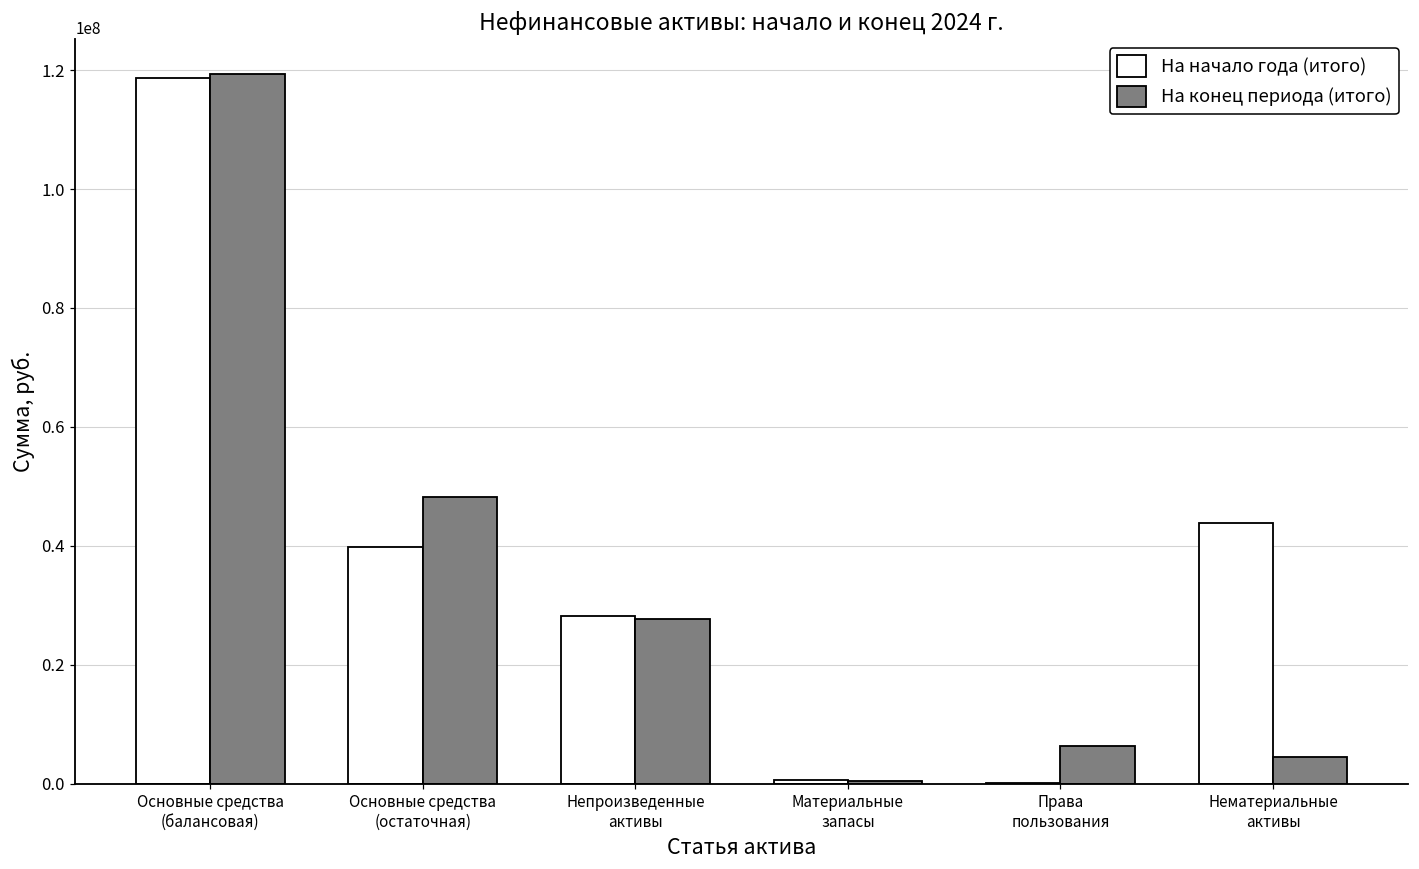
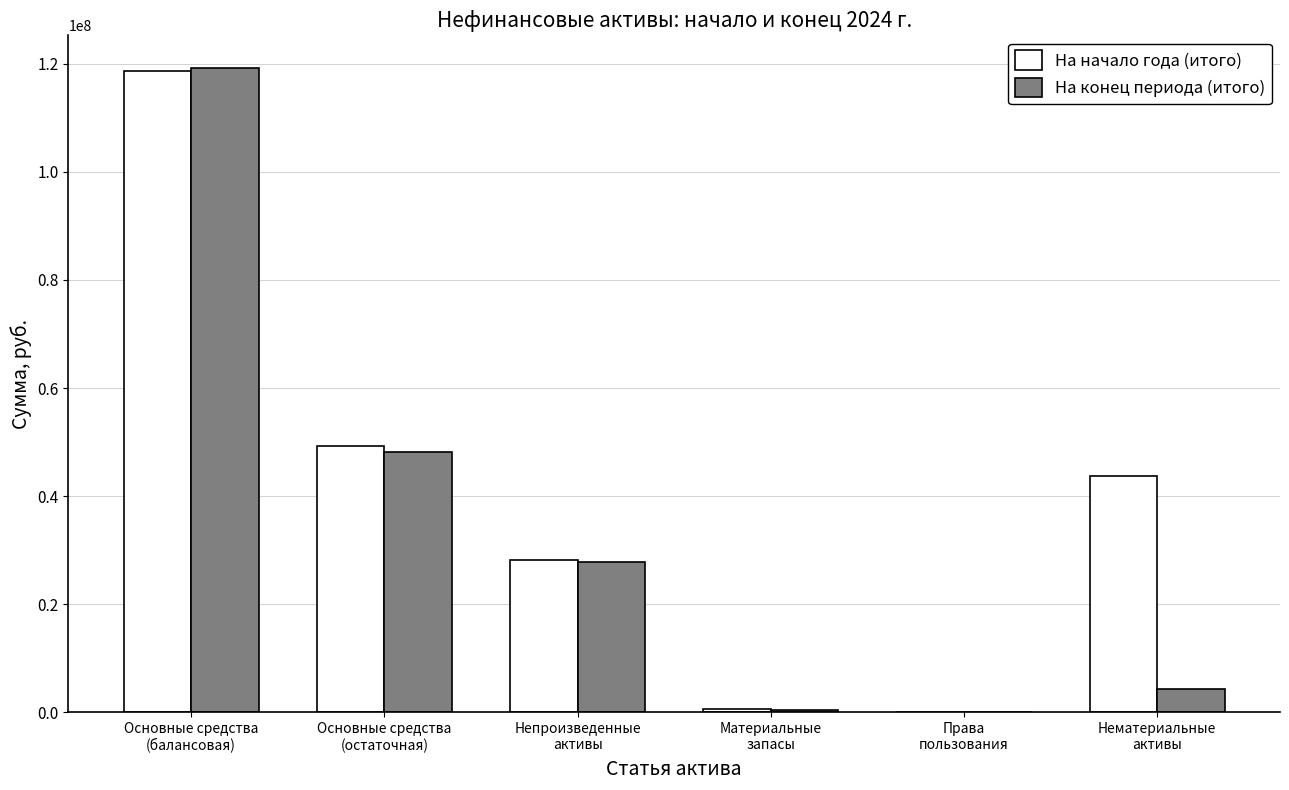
На начало года (итого), Основные средства (остаточная): 40000000 -> 49000000
На конец периода (итого), Права пользования: 6000000 -> 0
